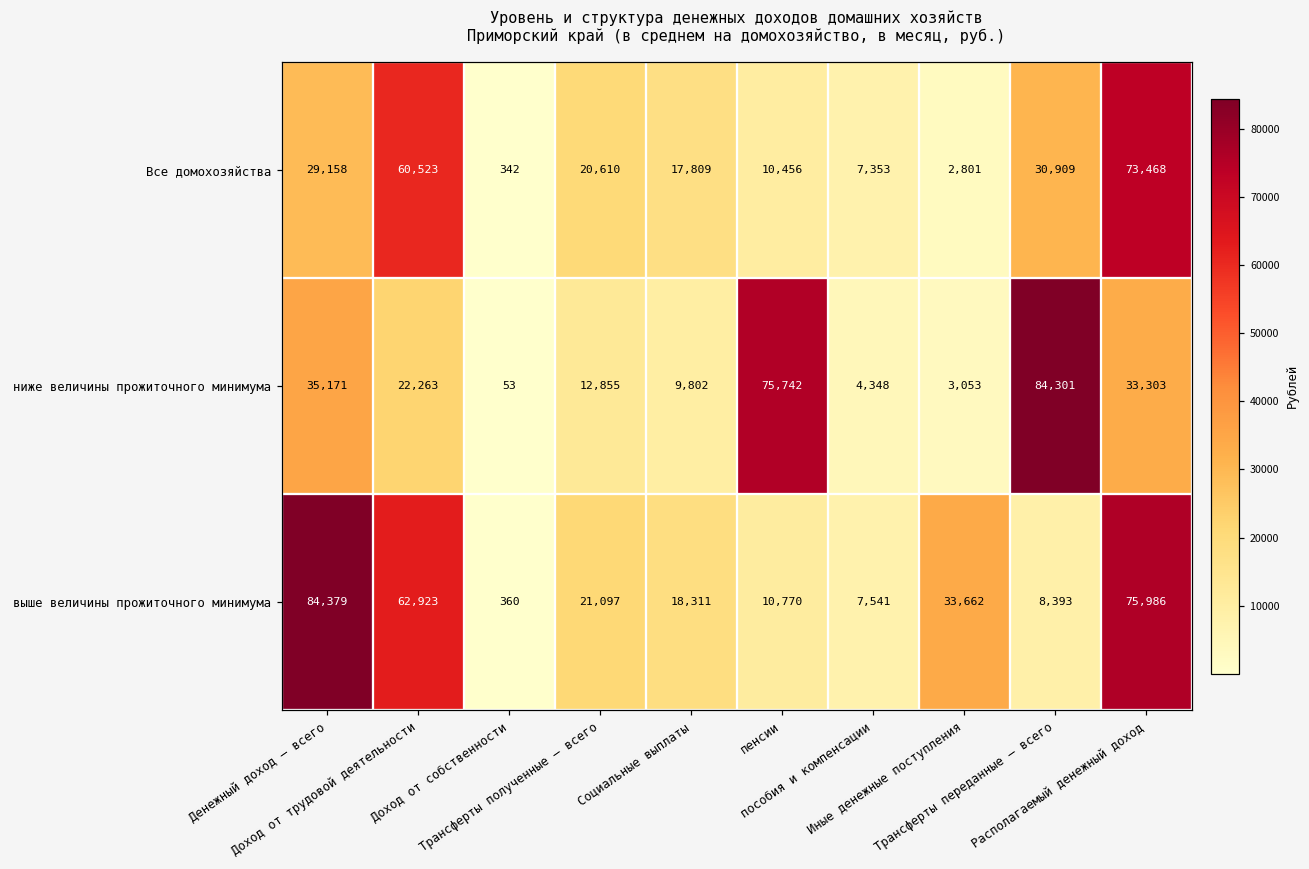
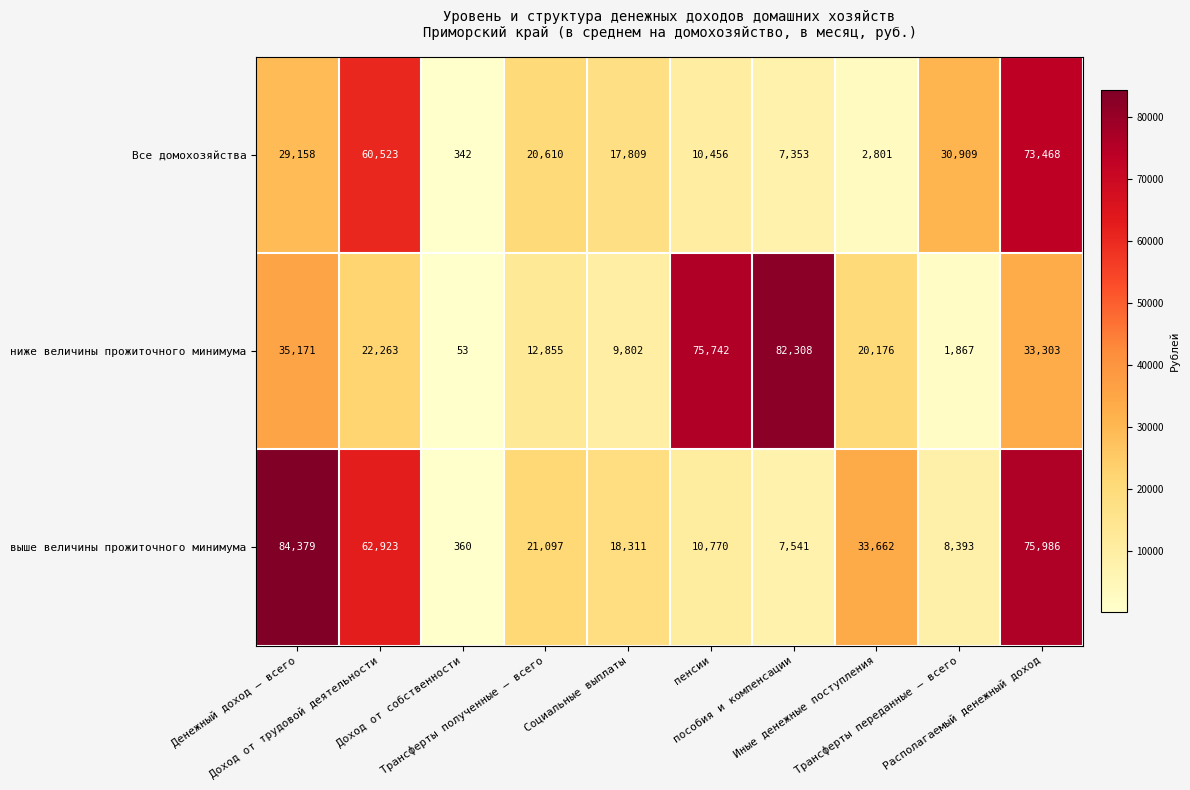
ниже величины прожиточного минимума, пособия и компенсации: 4,348 -> 82,308
ниже величины прожиточного минимума, Иные денежные поступления: 3,053 -> 20,176
ниже величины прожиточного минимума, Трансферты переданные – всего: 84,301 -> 1,867
